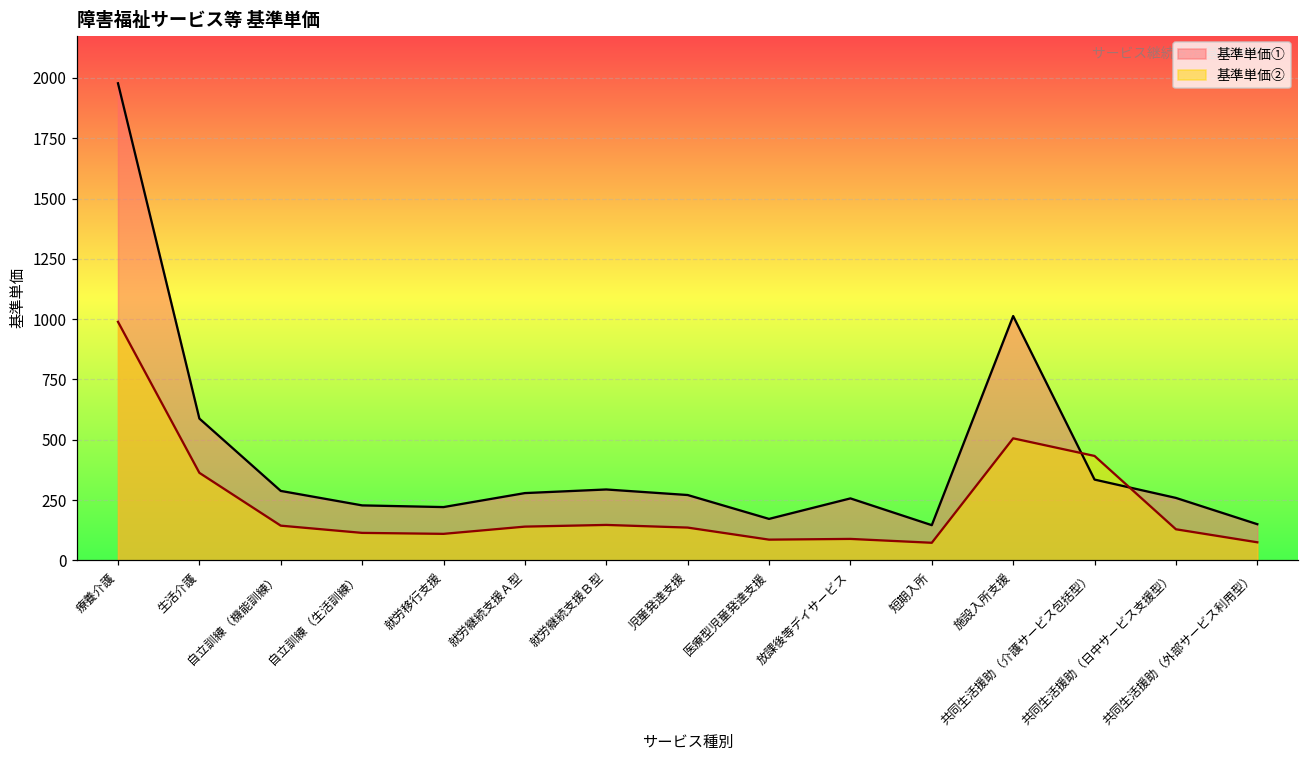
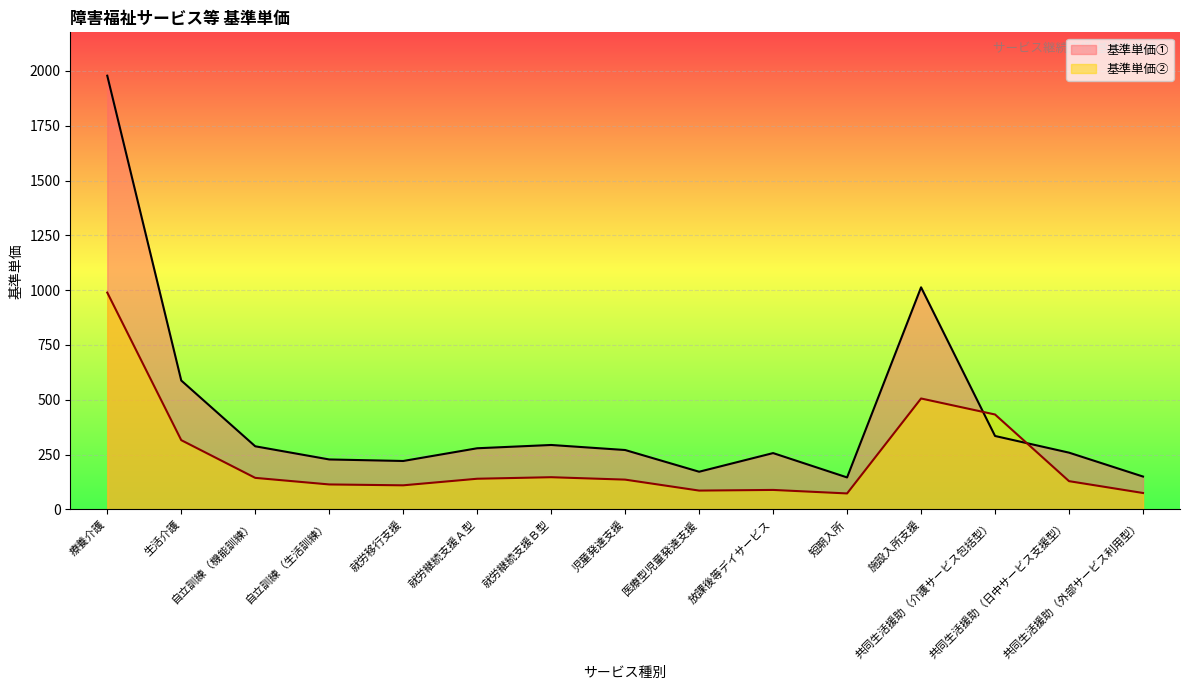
基準単価②, 生活介護: 360 -> 320
